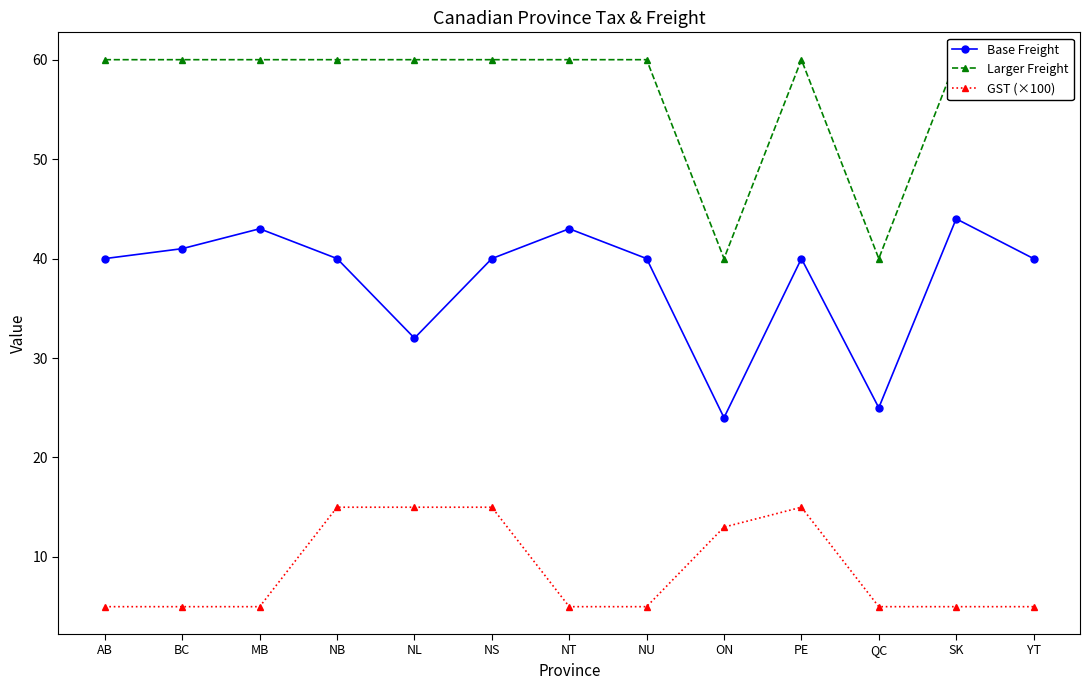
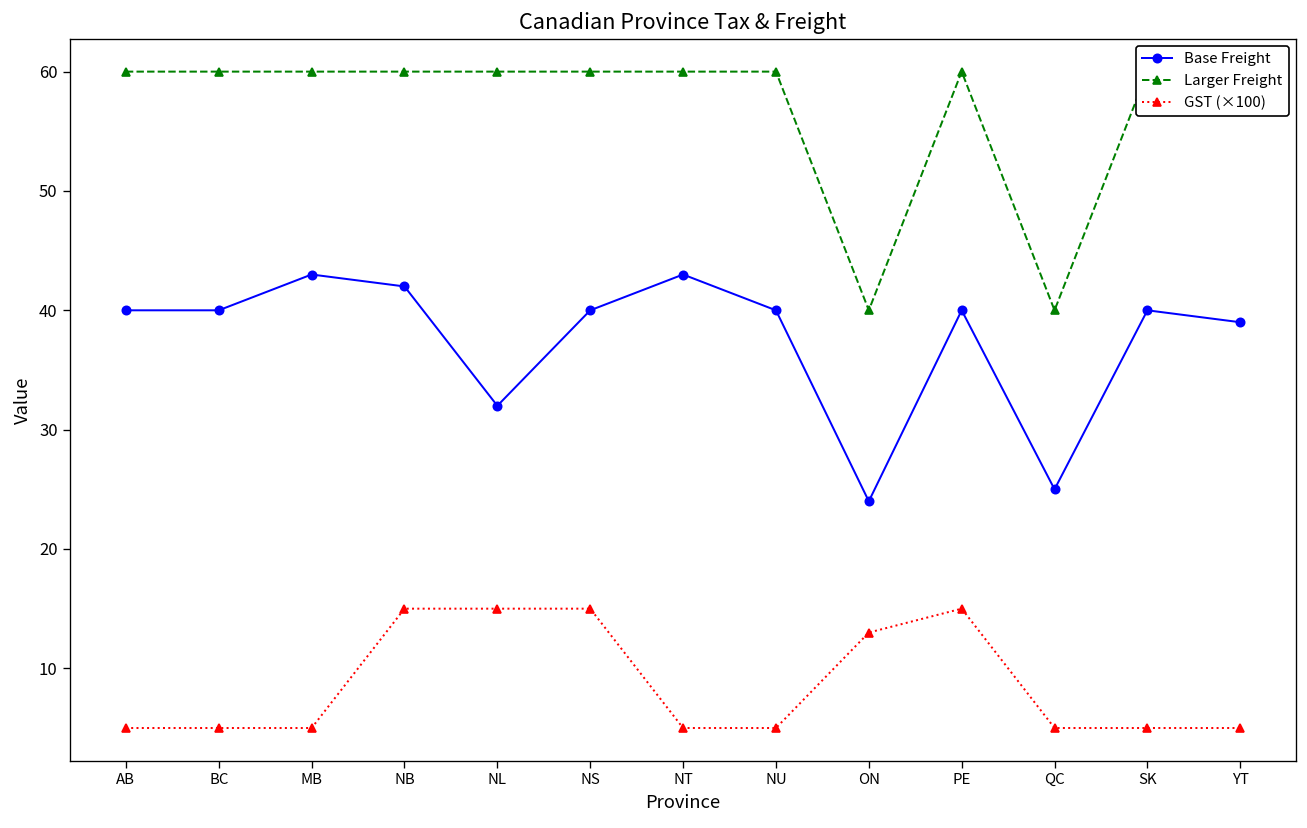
Base Freight, BC: 41 -> 40
Base Freight, NB: 40 -> 42
Base Freight, SK: 44 -> 40
Base Freight, YT: 40 -> 39
